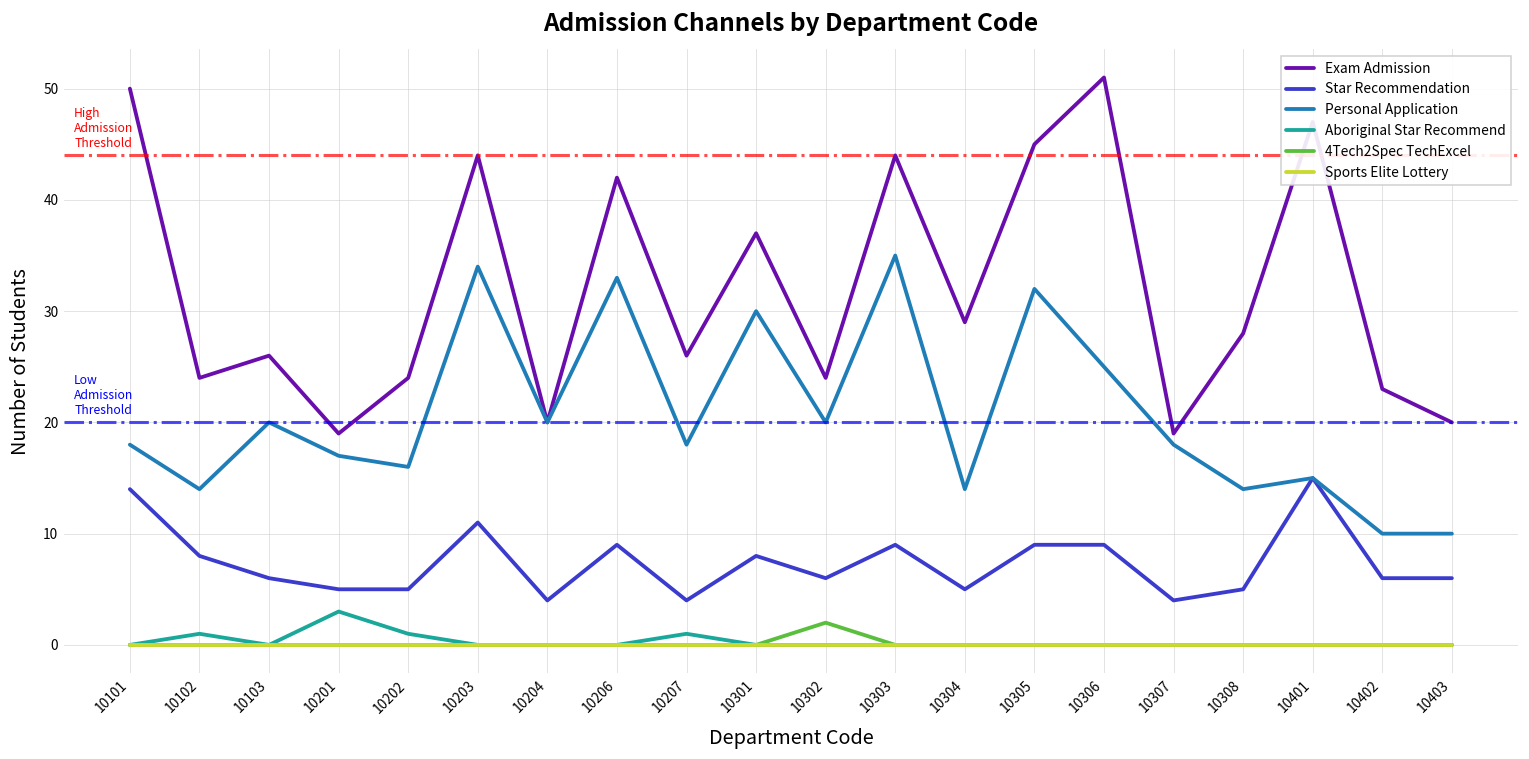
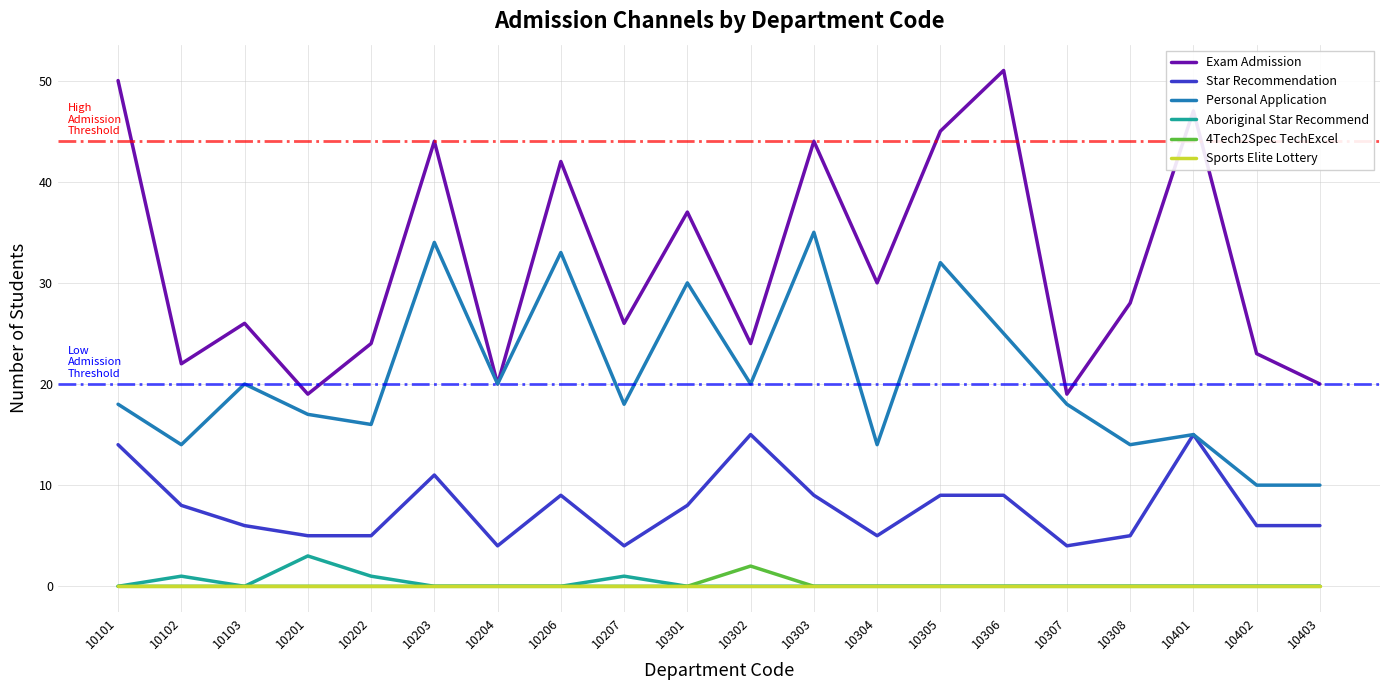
Exam Admission, 10102: 24 -> 22
Star Recommendation, 10302: 6 -> 15
Exam Admission, 10304: 29 -> 30
